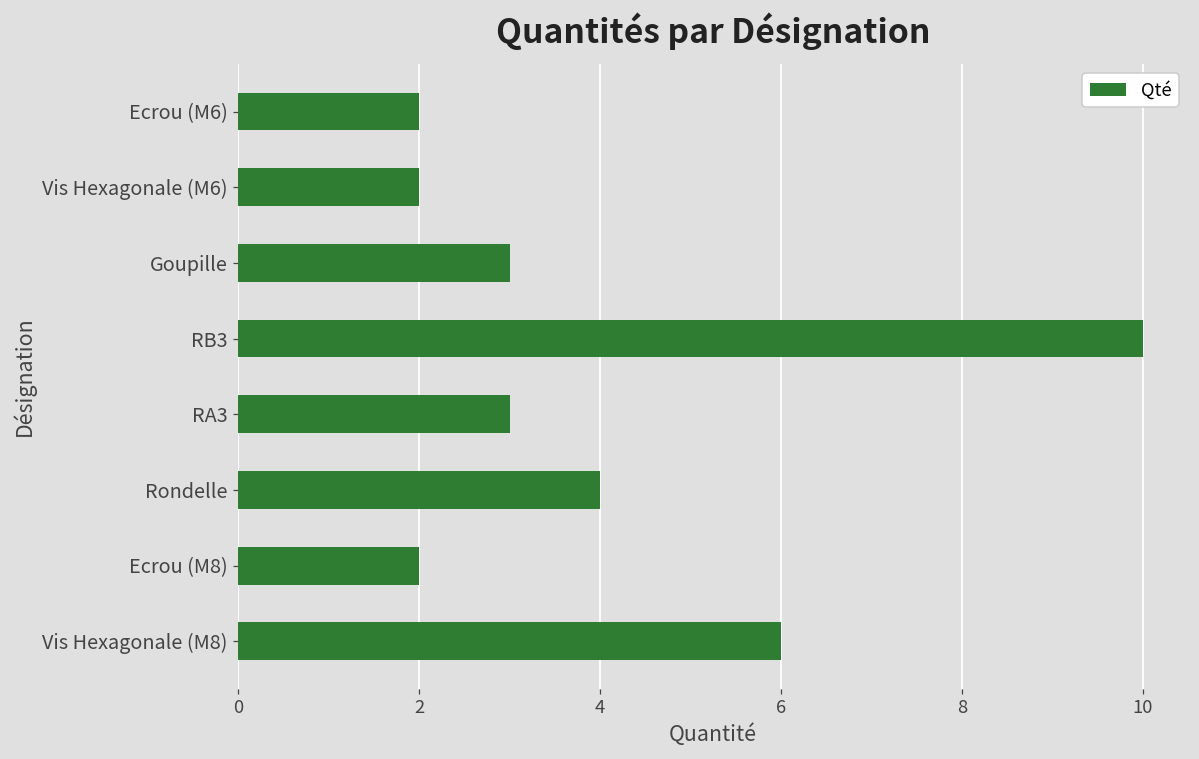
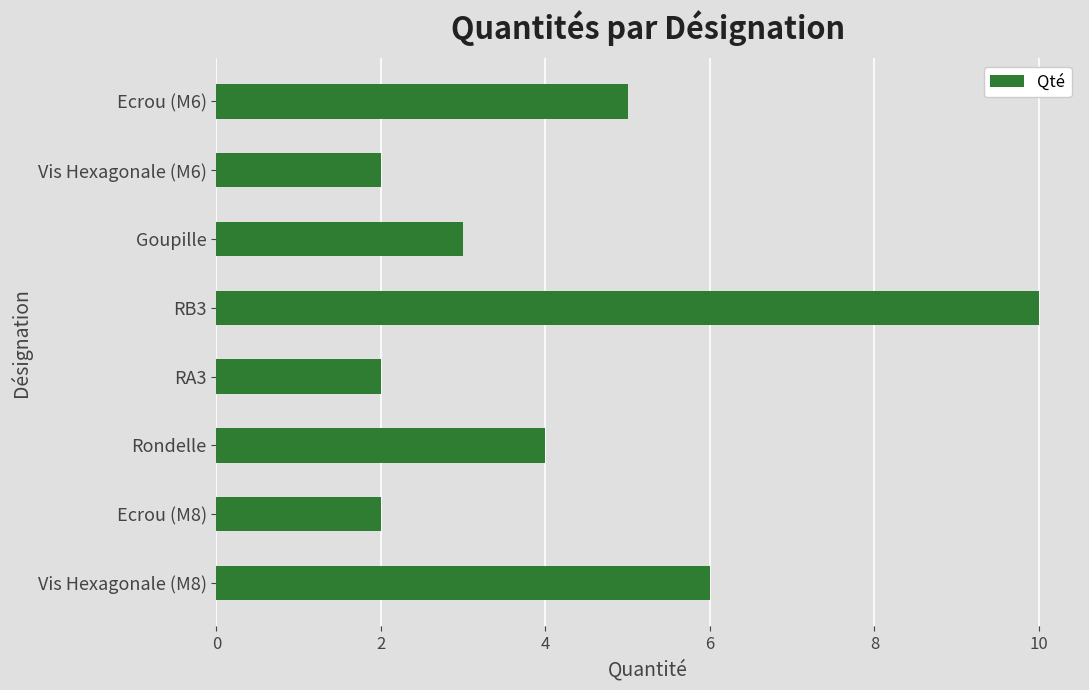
Ecrou (M6): 2 -> 5
RA3: 3 -> 2
